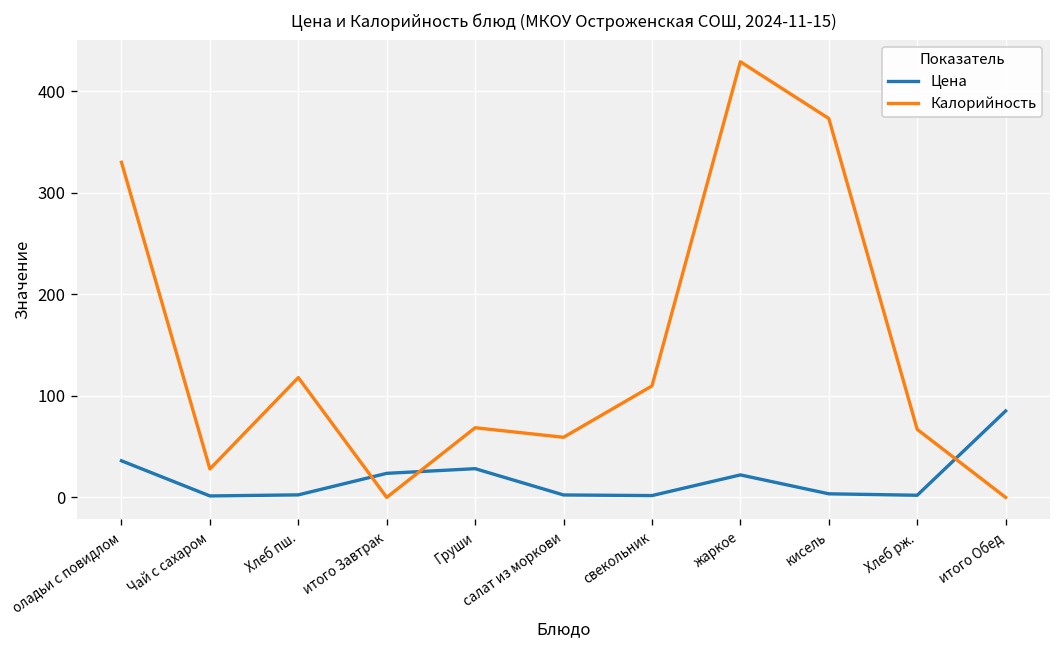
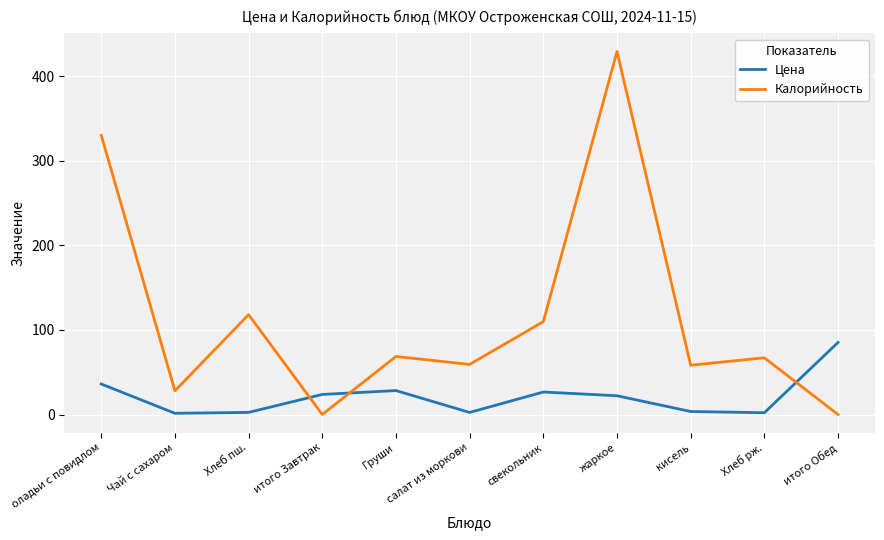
Цена, свекольник: 0 -> 30
Калорийность, кисель: 370 -> 60
